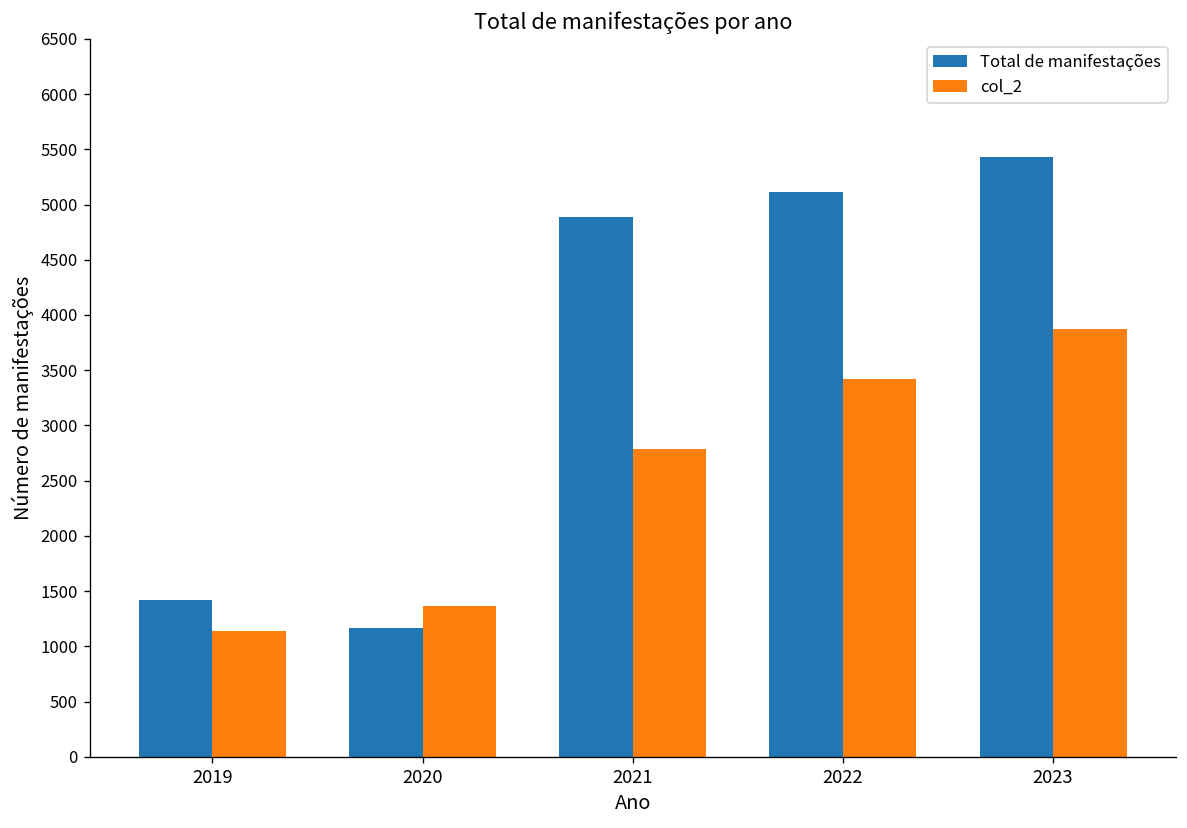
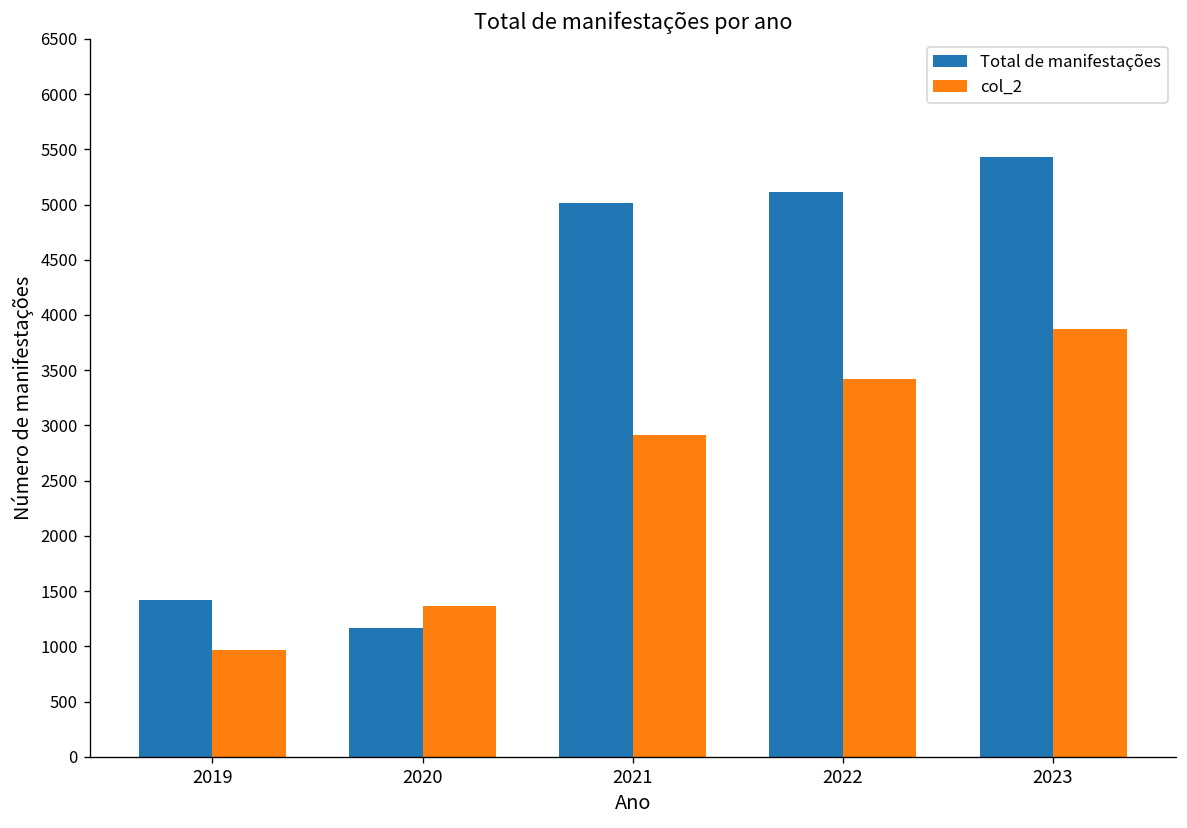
col_2, 2019: 1100 -> 1000
Total de manifestações, 2021: 4900 -> 5000
col_2, 2021: 2800 -> 2900
